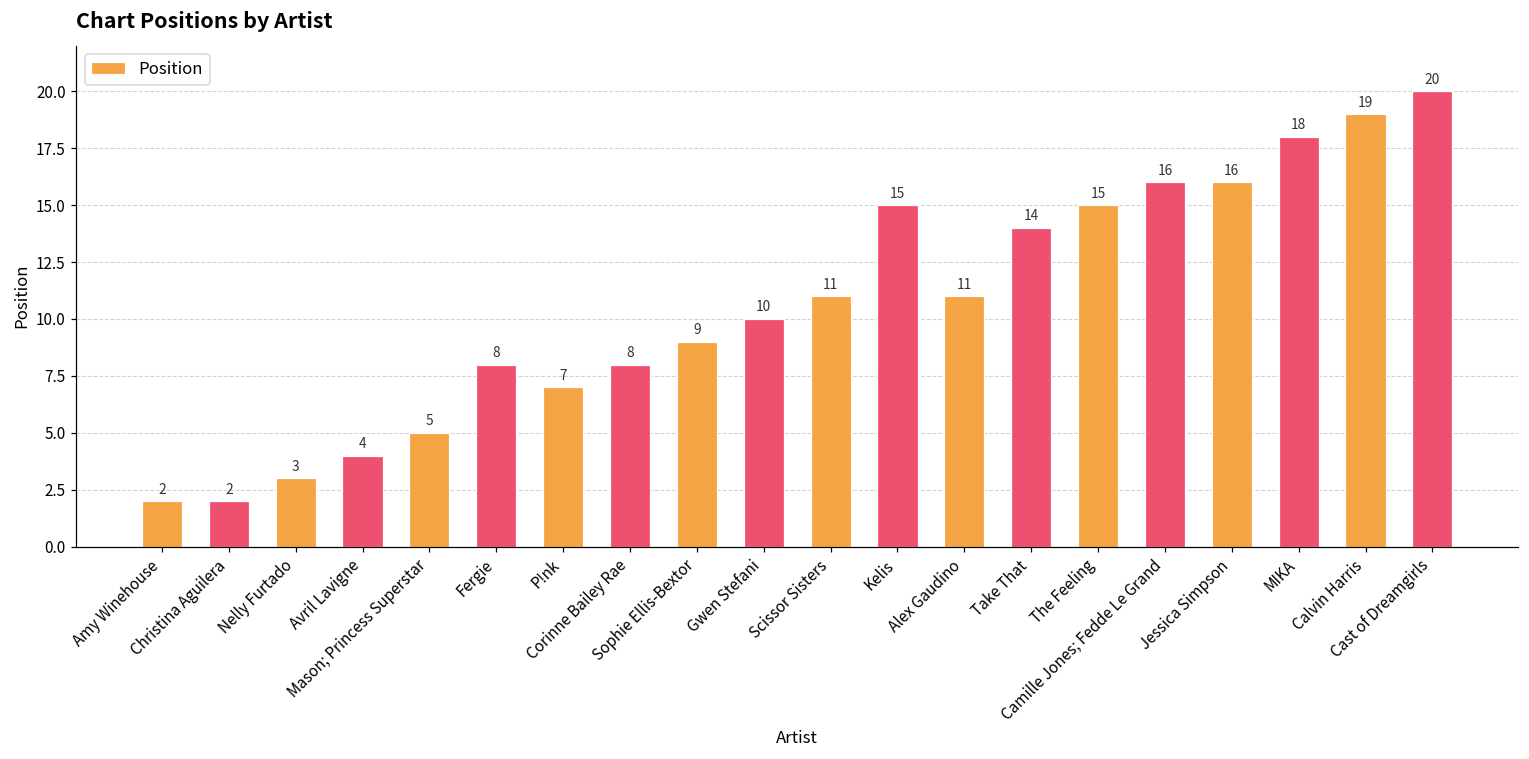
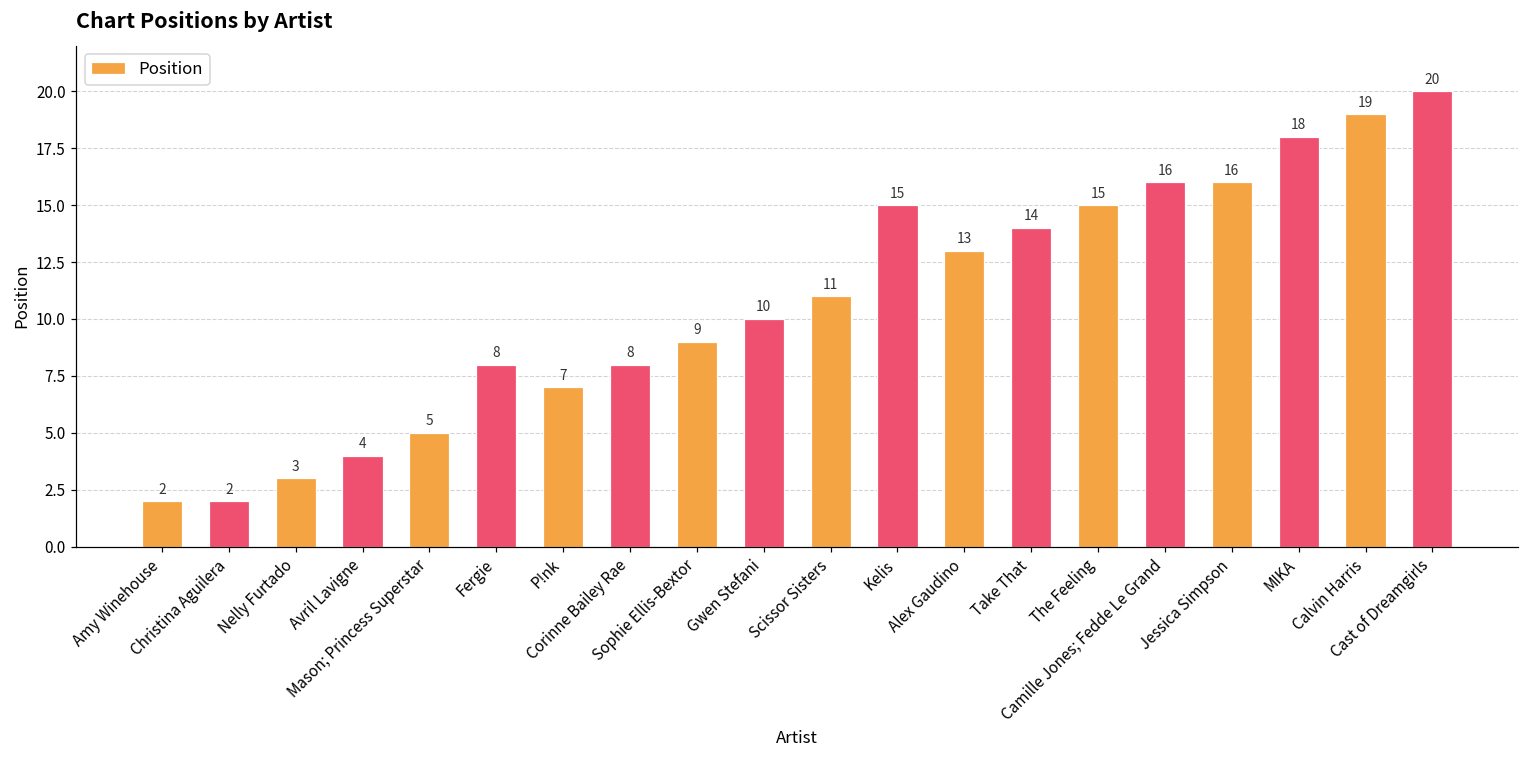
Alex Gaudino: 11 -> 13
